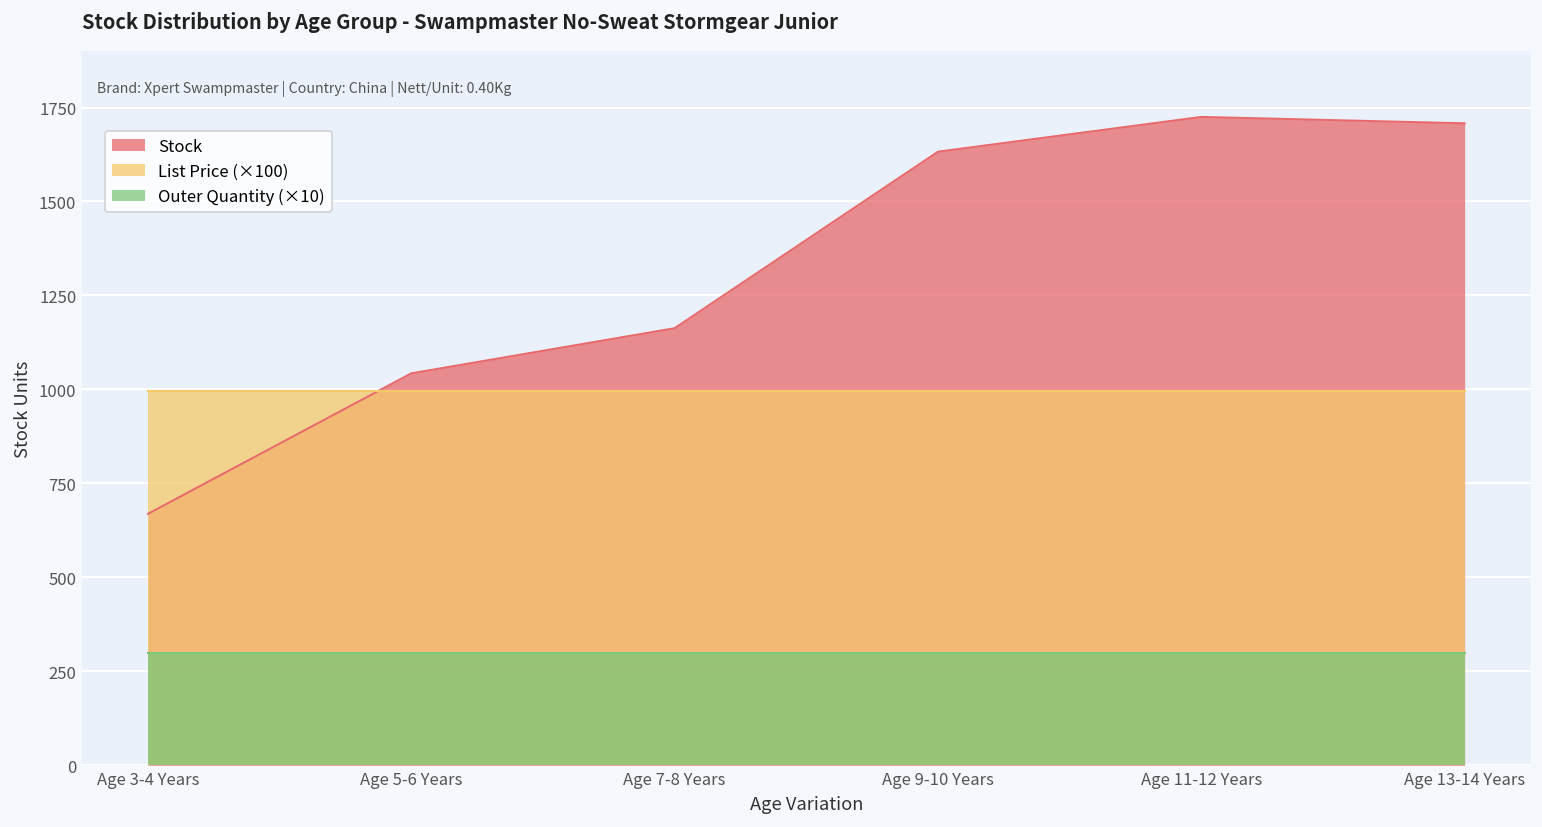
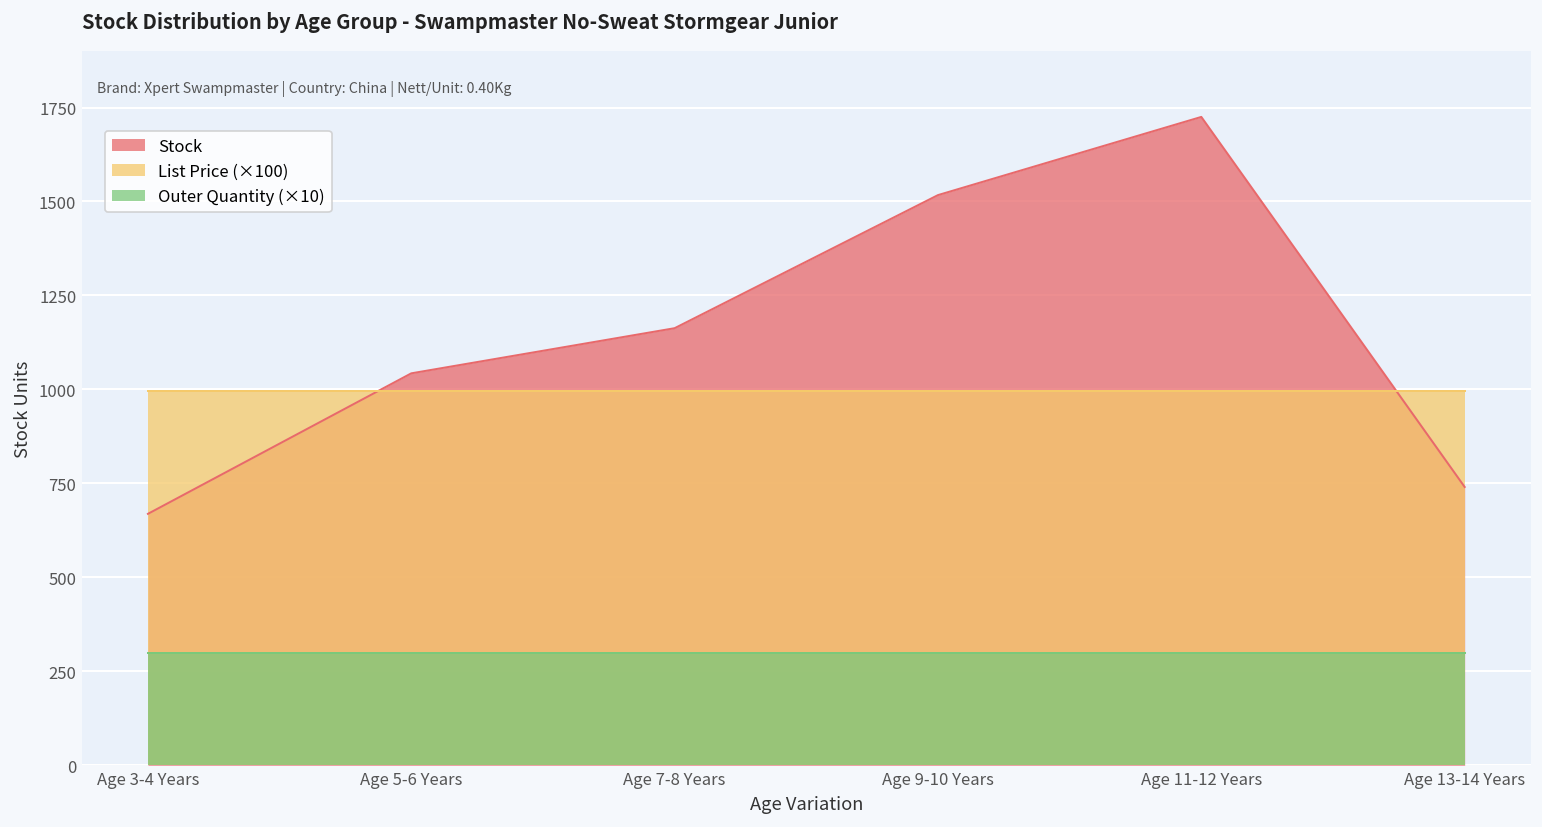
Stock, Age 9-10 Years: 1630 -> 1520
Stock, Age 13-14 Years: 1710 -> 740
